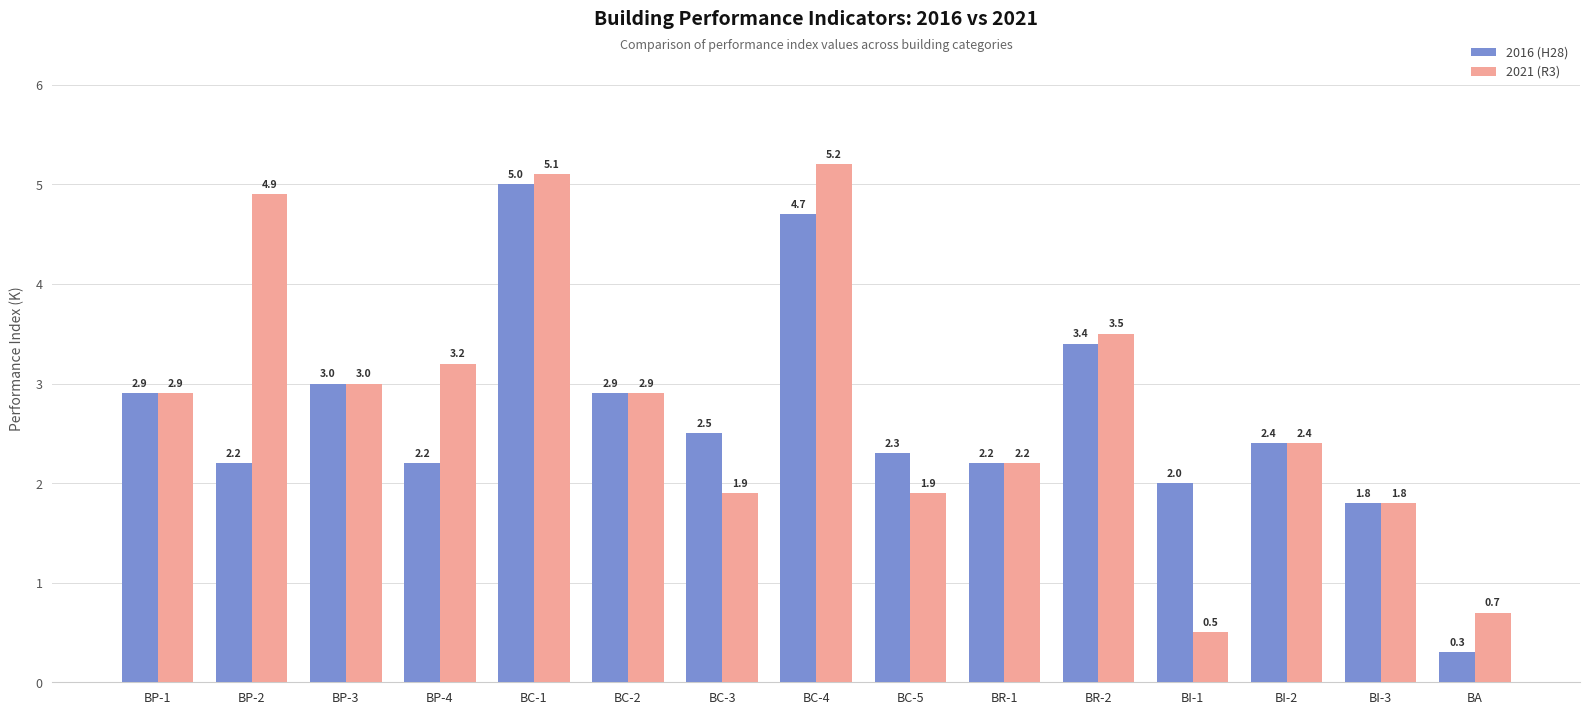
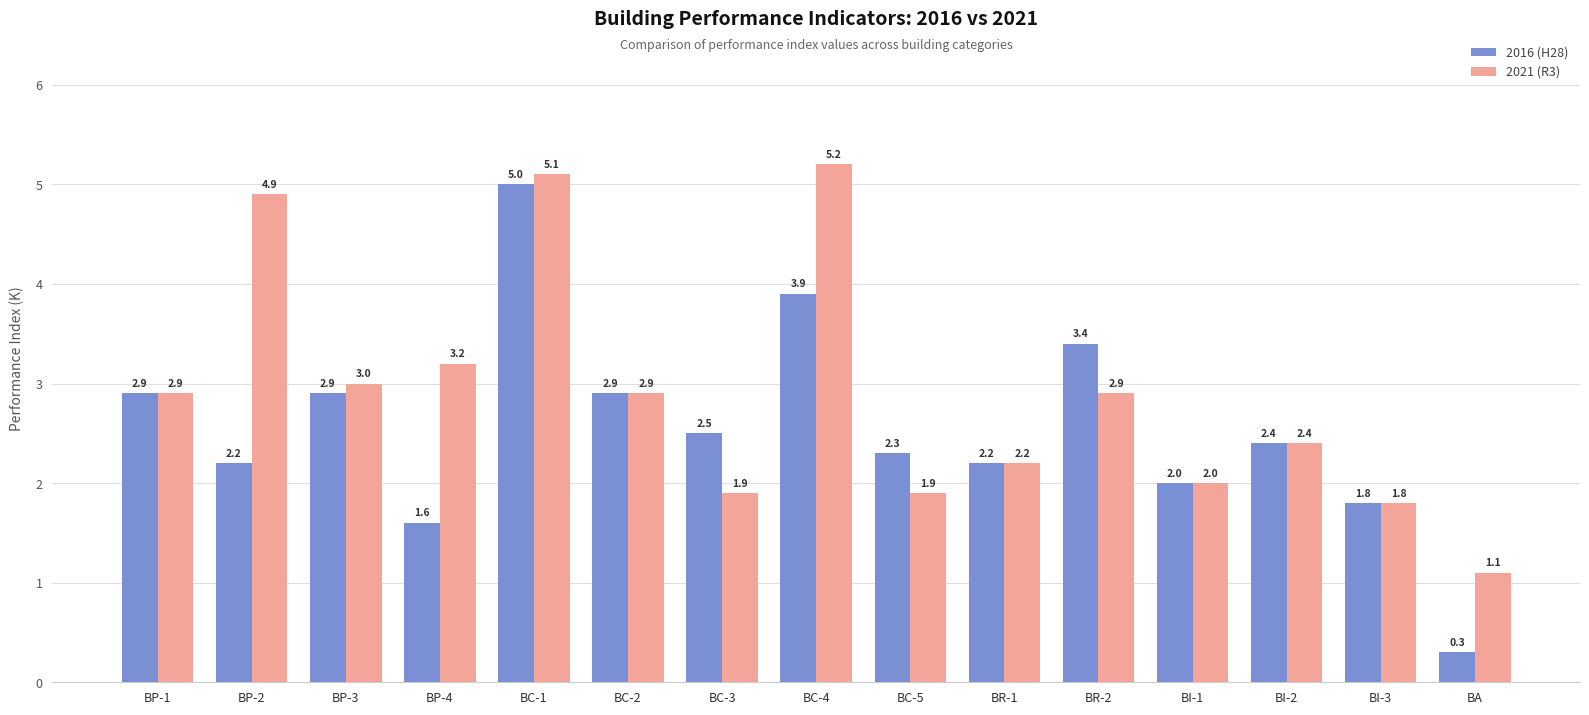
2016 (H28), BP-3: 3.0 -> 2.9
2016 (H28), BP-4: 2.2 -> 1.6
2016 (H28), BC-4: 4.7 -> 3.9
2021 (R3), BR-2: 3.5 -> 2.9
2021 (R3), BI-1: 0.5 -> 2.0
2021 (R3), BA: 0.7 -> 1.1
